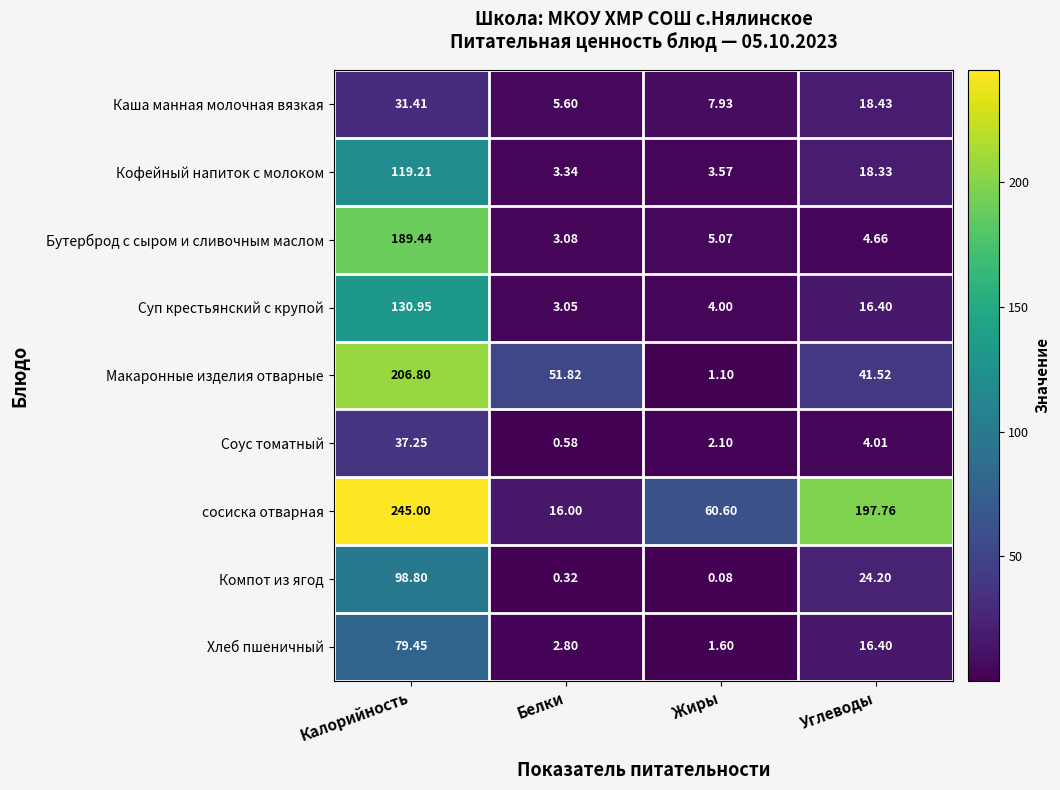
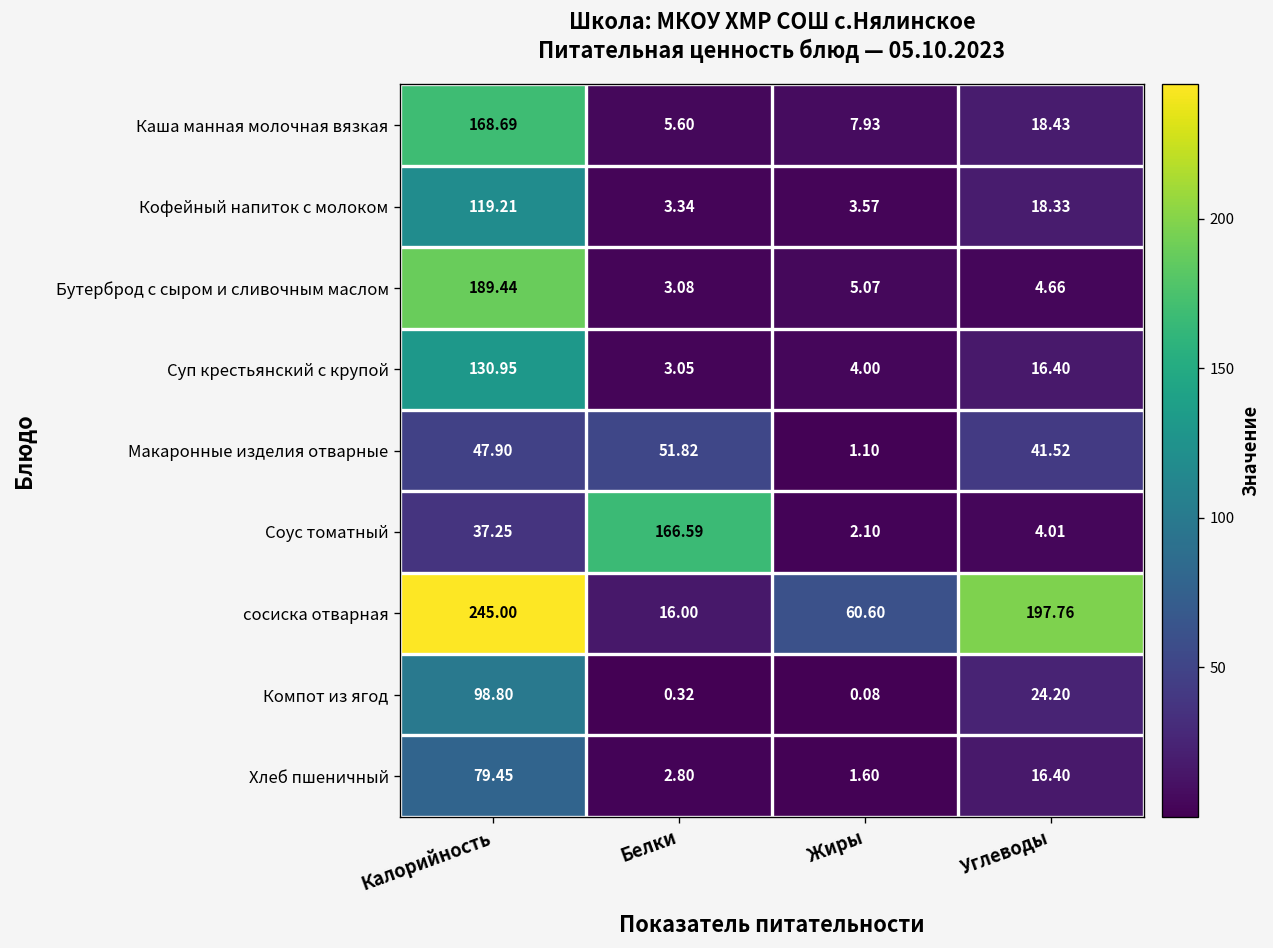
Каша манная молочная вязкая, Калорийность: 31.41 -> 168.69
Макаронные изделия отварные, Калорийность: 206.80 -> 47.90
Соус томатный, Белки: 0.58 -> 166.59
